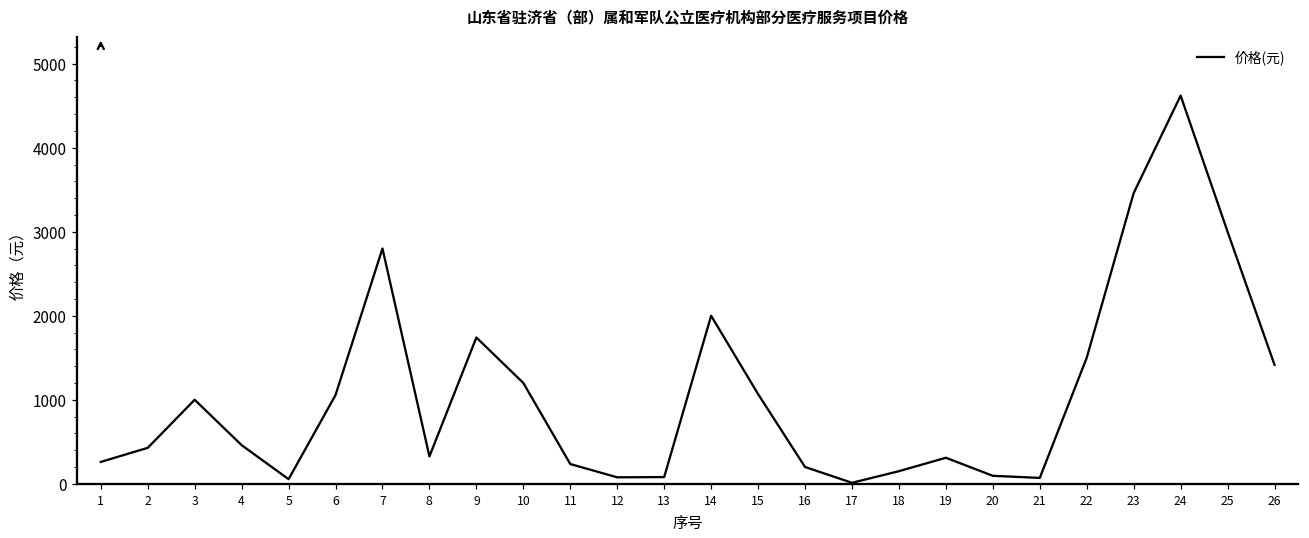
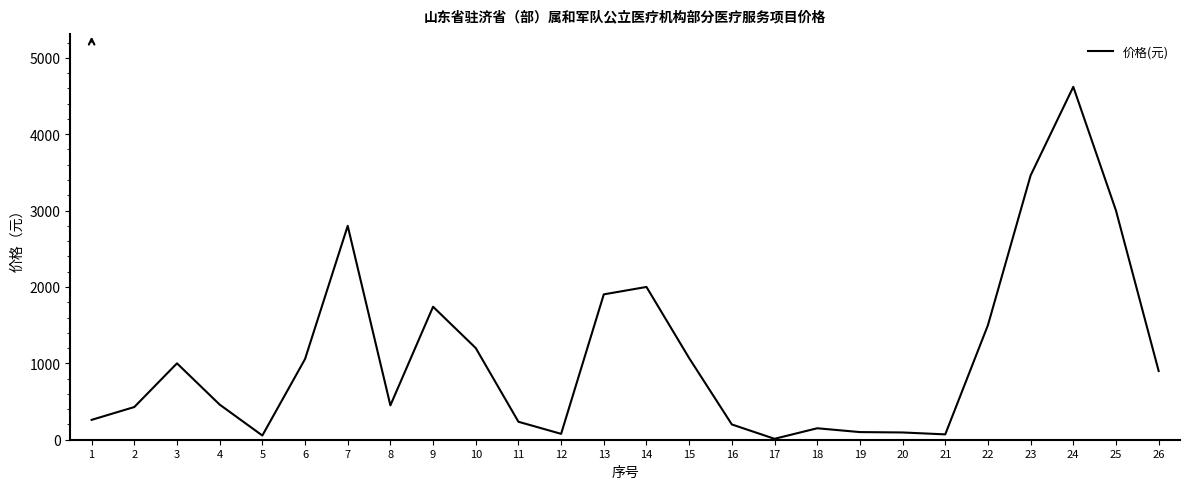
8: 300 -> 500
13: 100 -> 1900
19: 300 -> 100
26: 1400 -> 900
